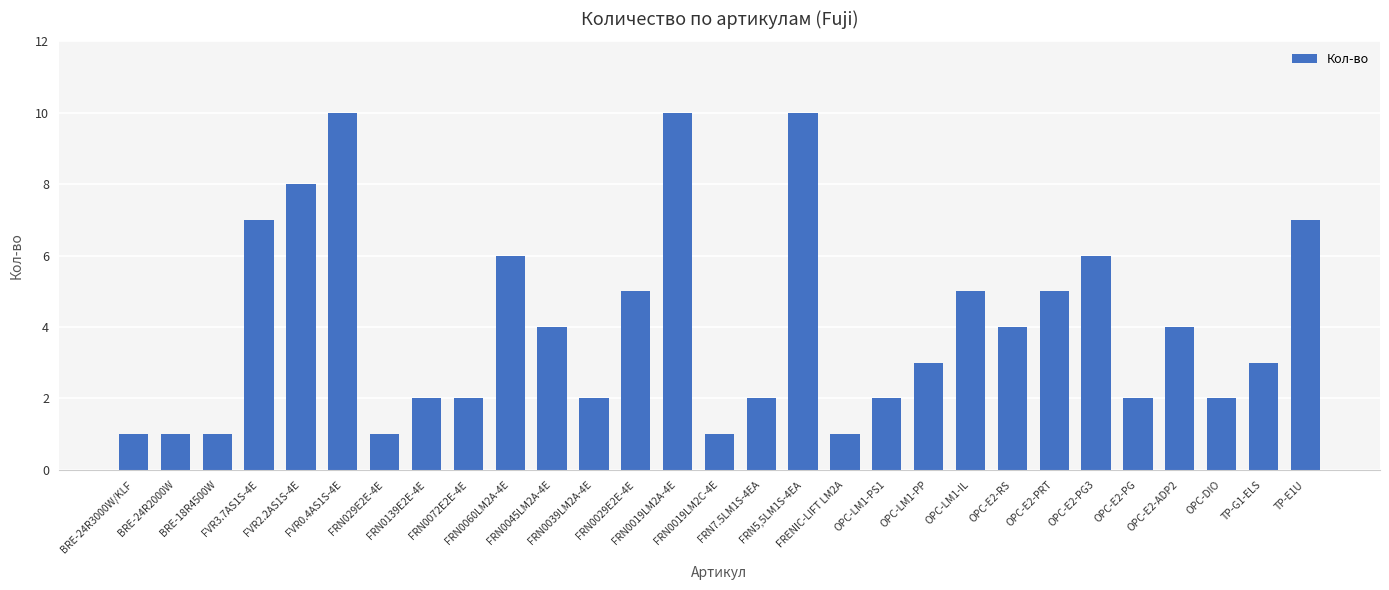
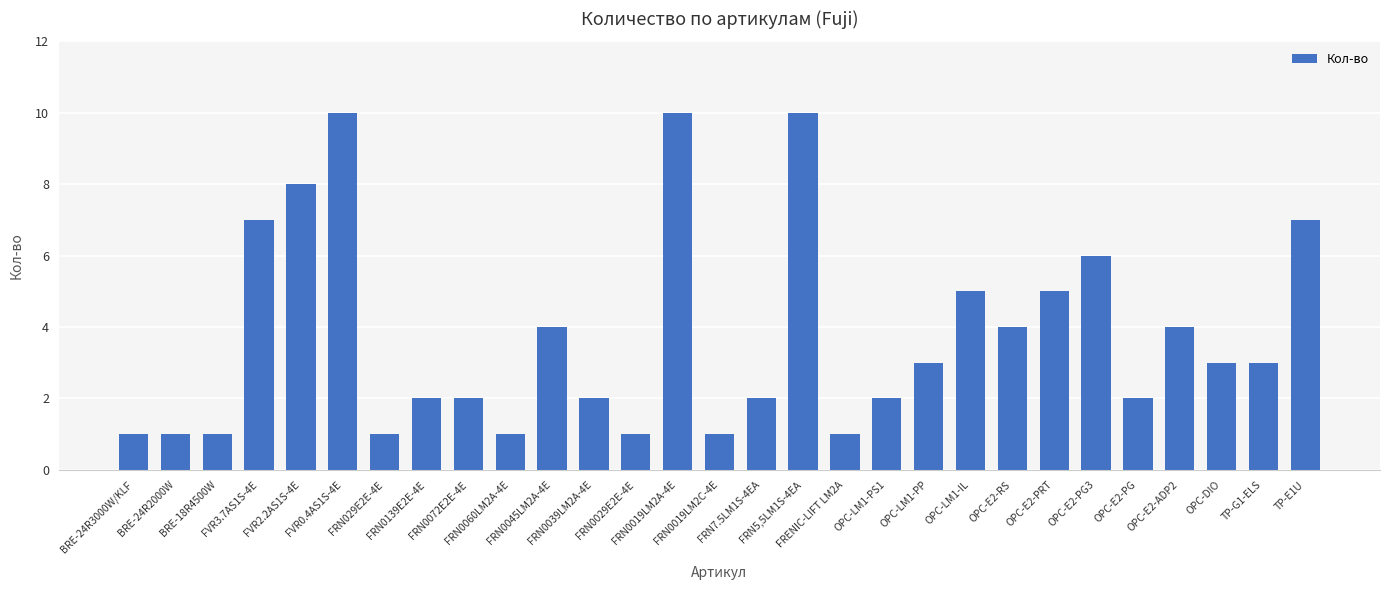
FRN0060LM2A-4E: 6 -> 1
FRN0029E2E-4E: 5 -> 1
OPC-DIO: 2 -> 3
